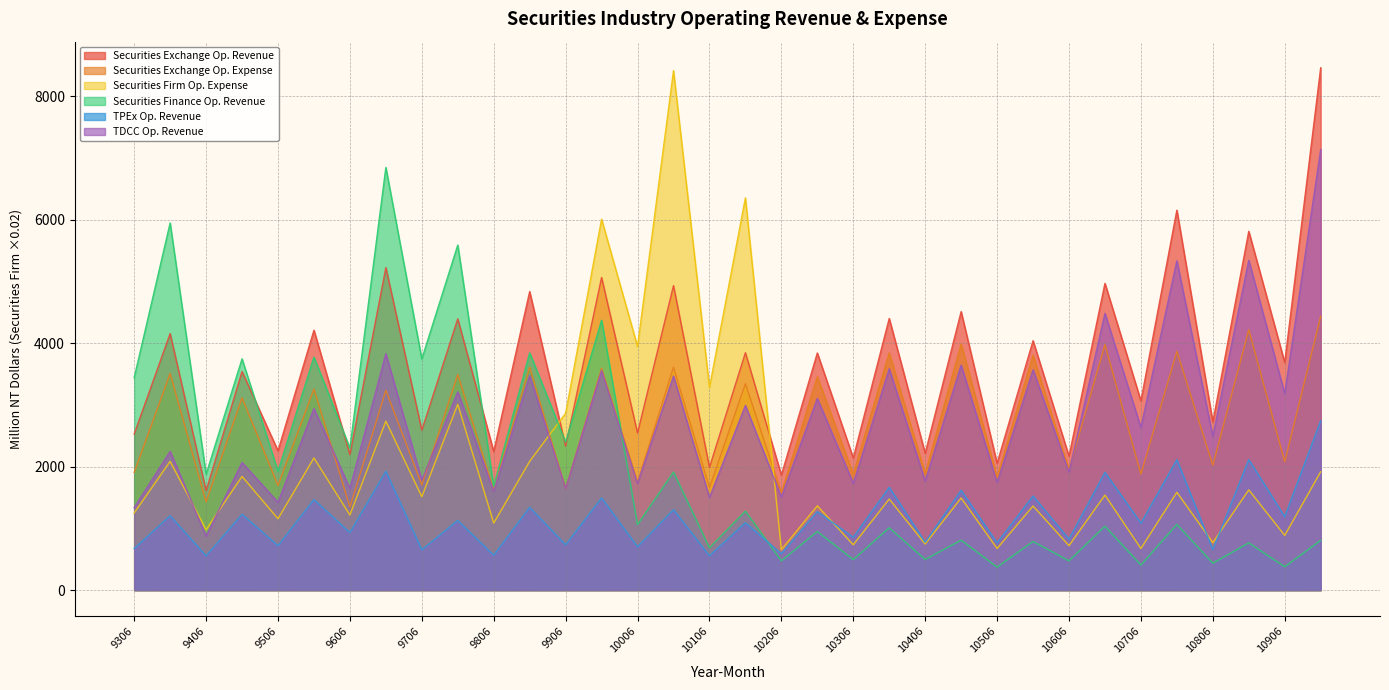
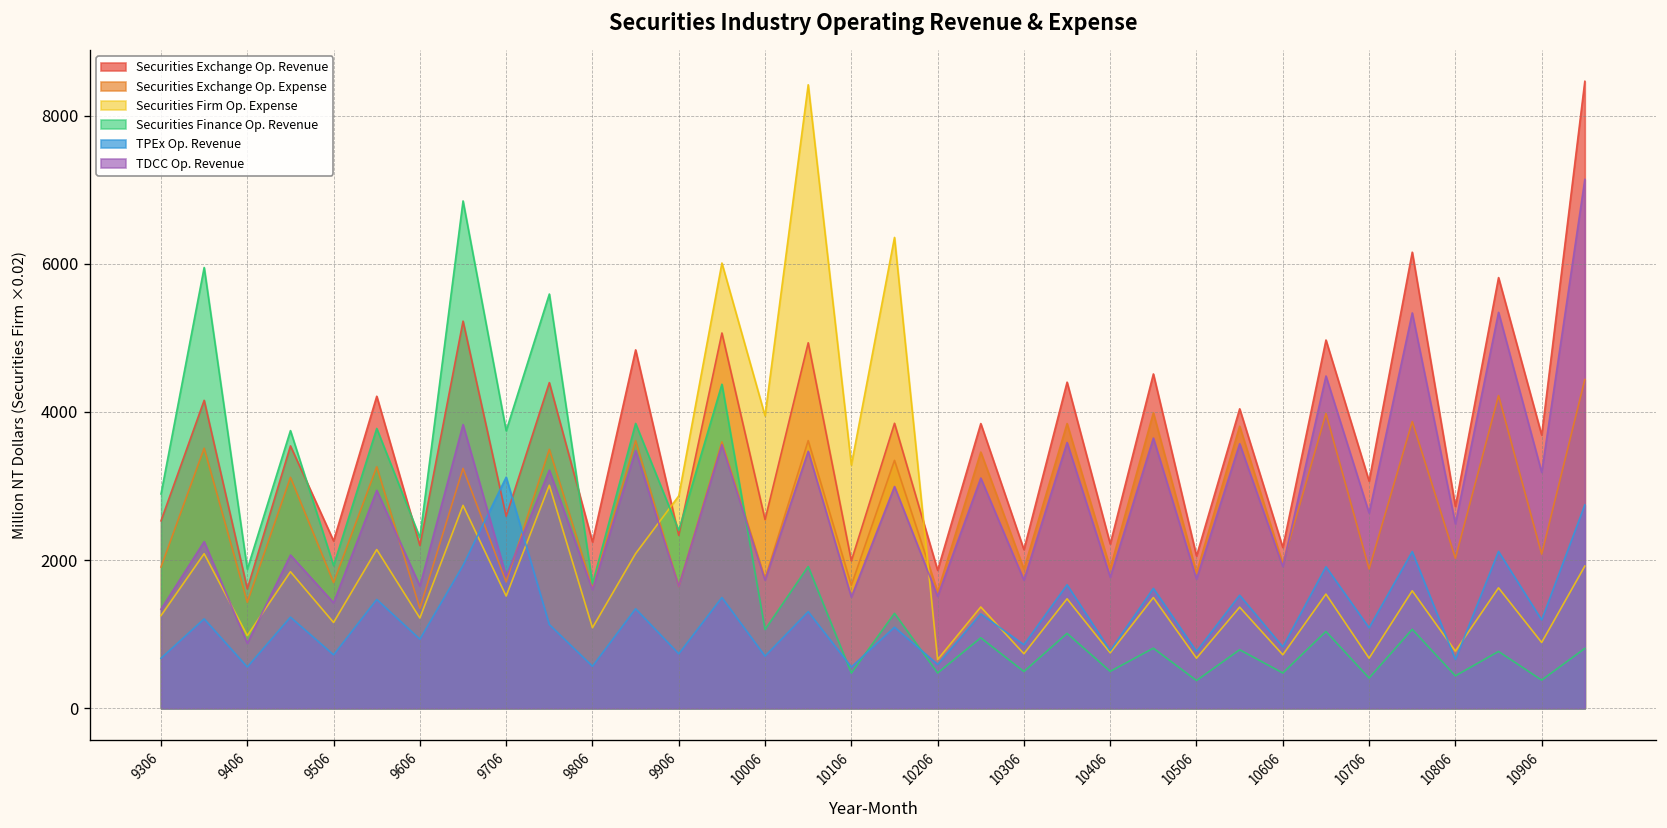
Securities Finance Op. Revenue, 9306: 3400 -> 2900
TPEx Op. Revenue, 9706: 700 -> 3100
Securities Finance Op. Revenue, 10106: 700 -> 500
